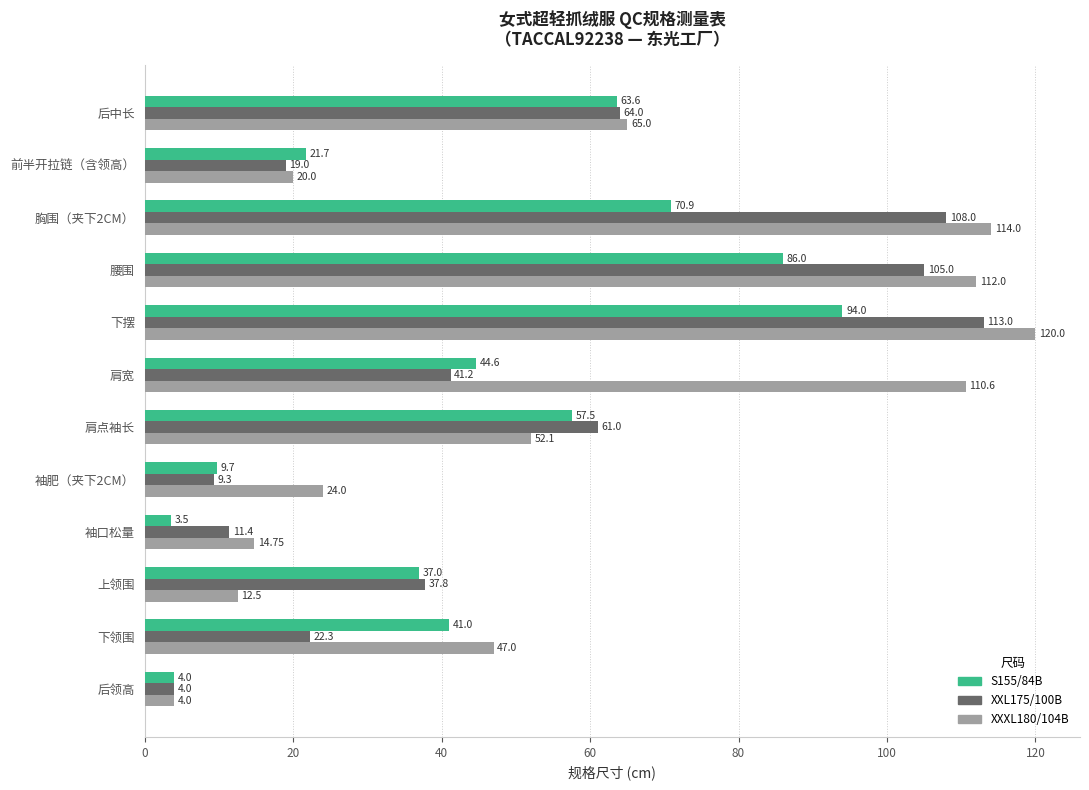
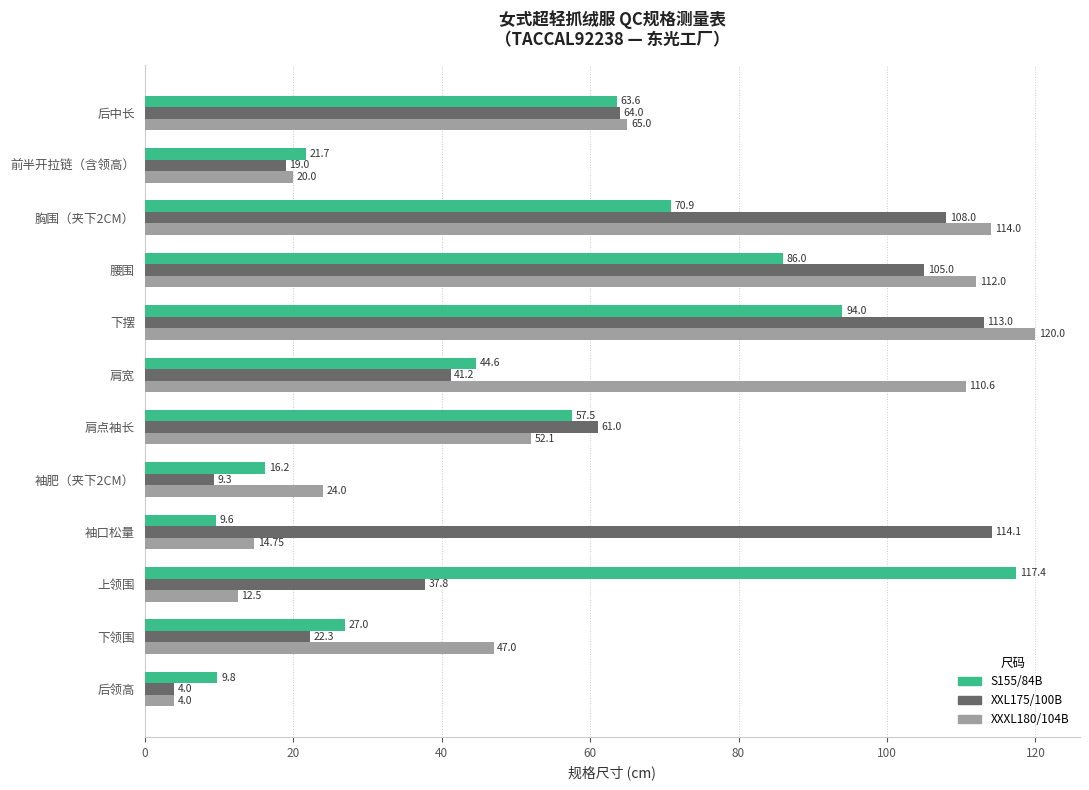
S155/84B, 袖肥（夹下2CM）: 9.7 -> 16.2
S155/84B, 袖口松量: 3.5 -> 9.6
XXL175/100B, 袖口松量: 11.4 -> 114.1
S155/84B, 上领围: 37.0 -> 117.4
S155/84B, 下领围: 41.0 -> 27.0
S155/84B, 后领高: 4.0 -> 9.8
